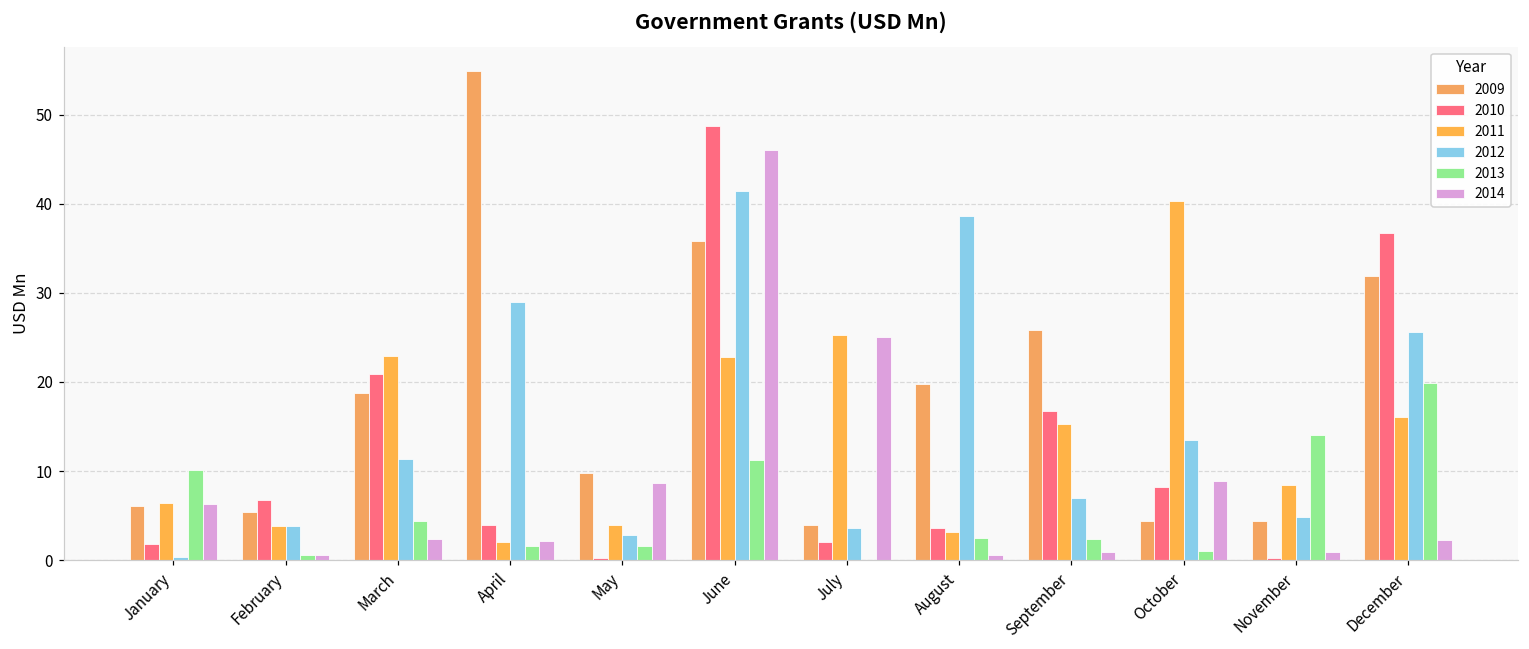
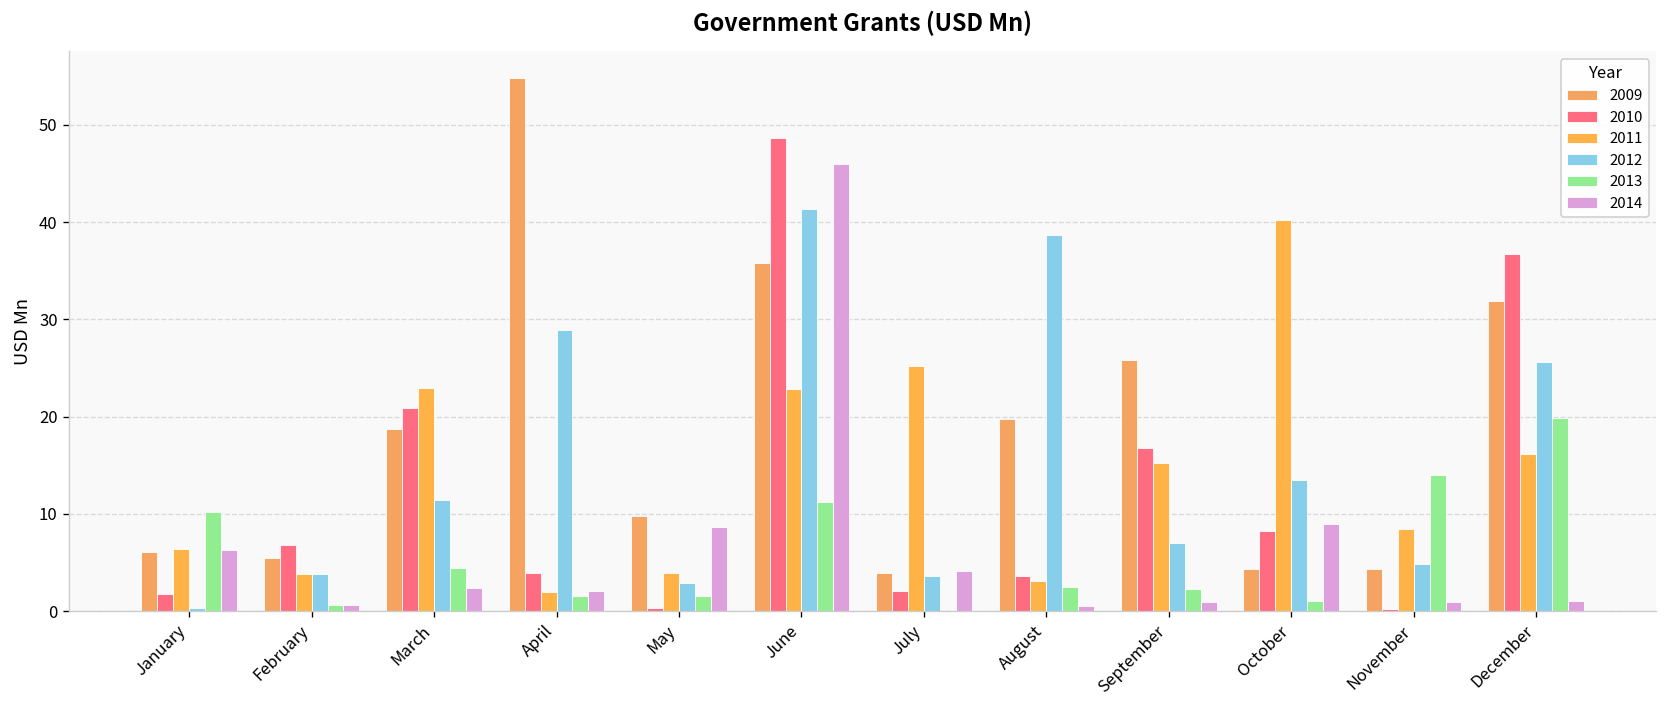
2014, July: 25 -> 4
2014, December: 2 -> 1
